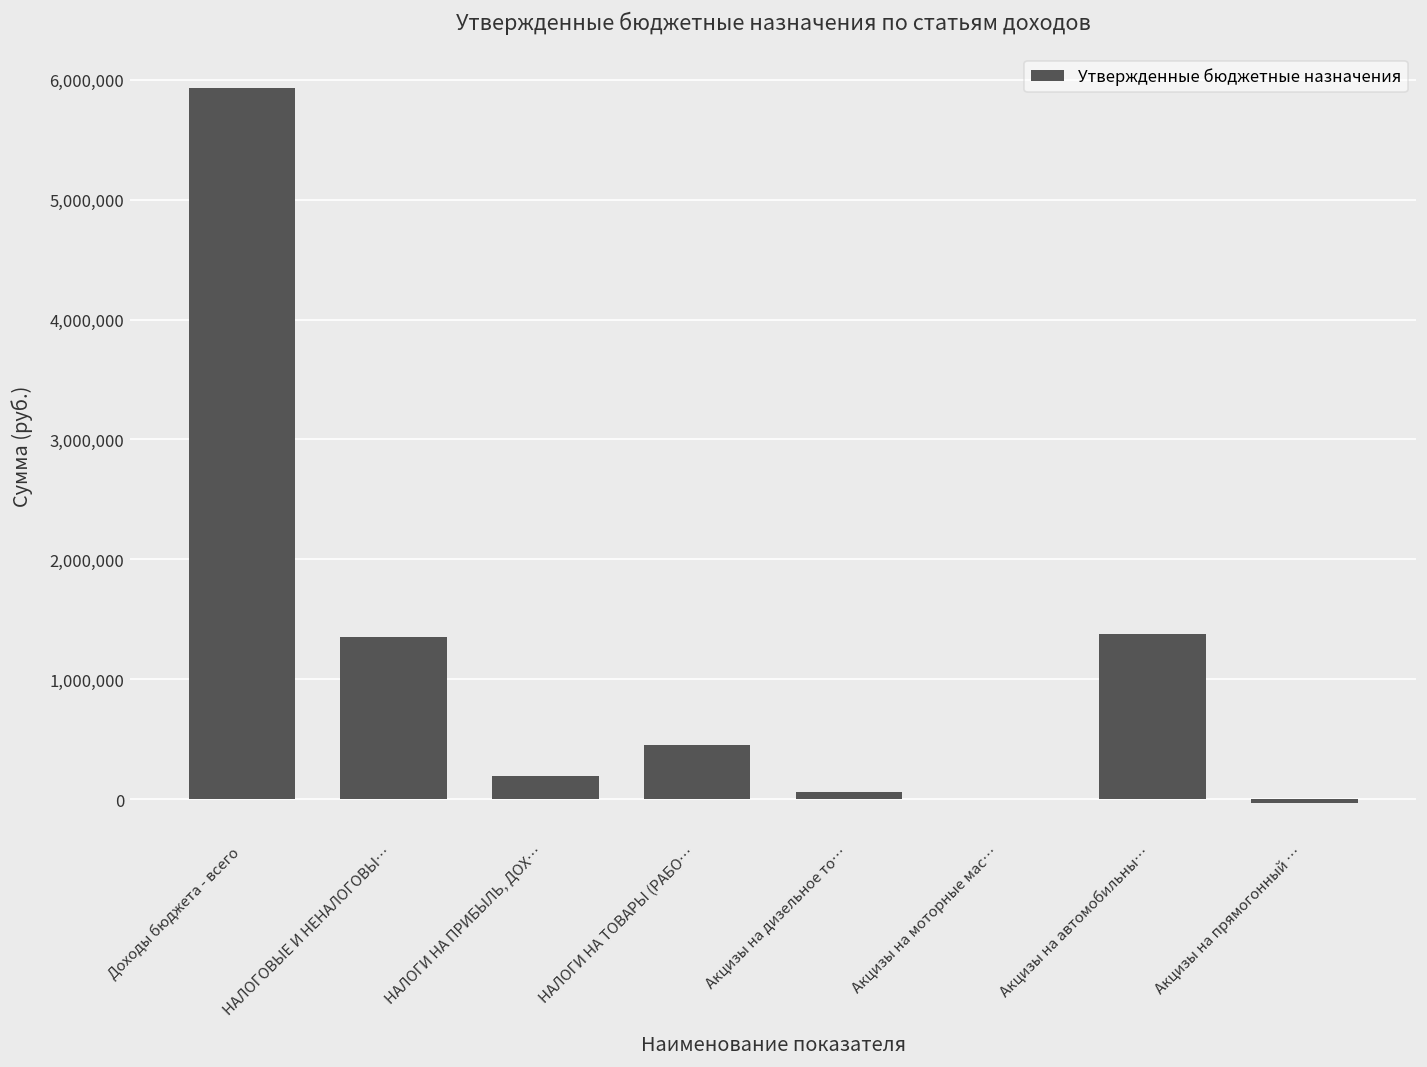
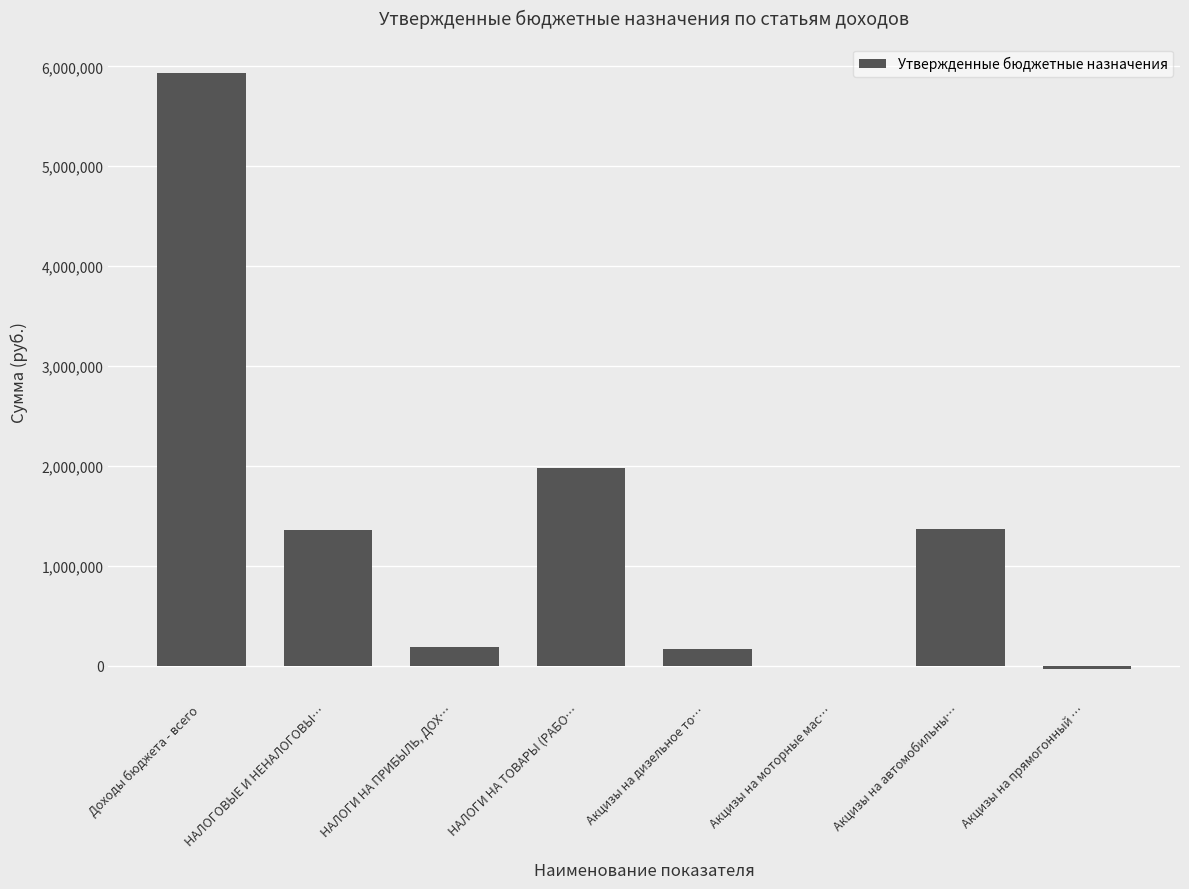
НАЛОГИ НА ТОВАРЫ (РАБО…: 400,000 -> 2,000,000
Акцизы на дизельное то…: 100,000 -> 200,000
